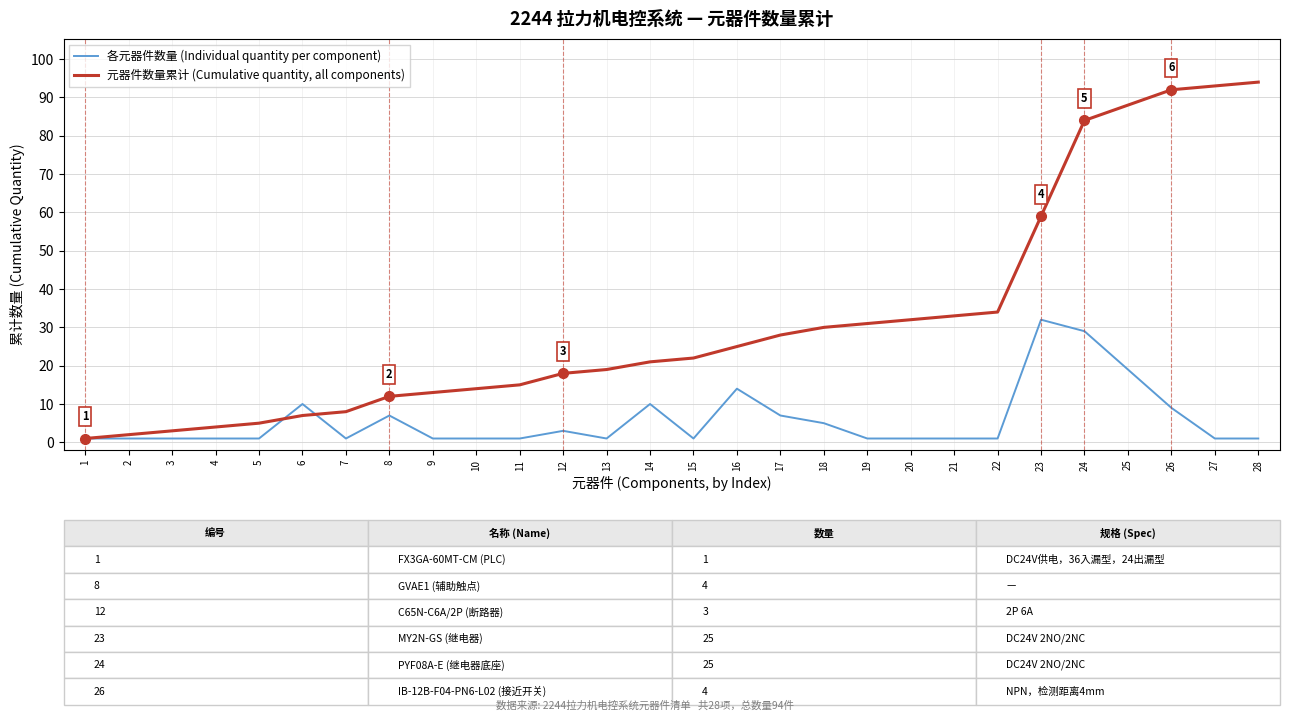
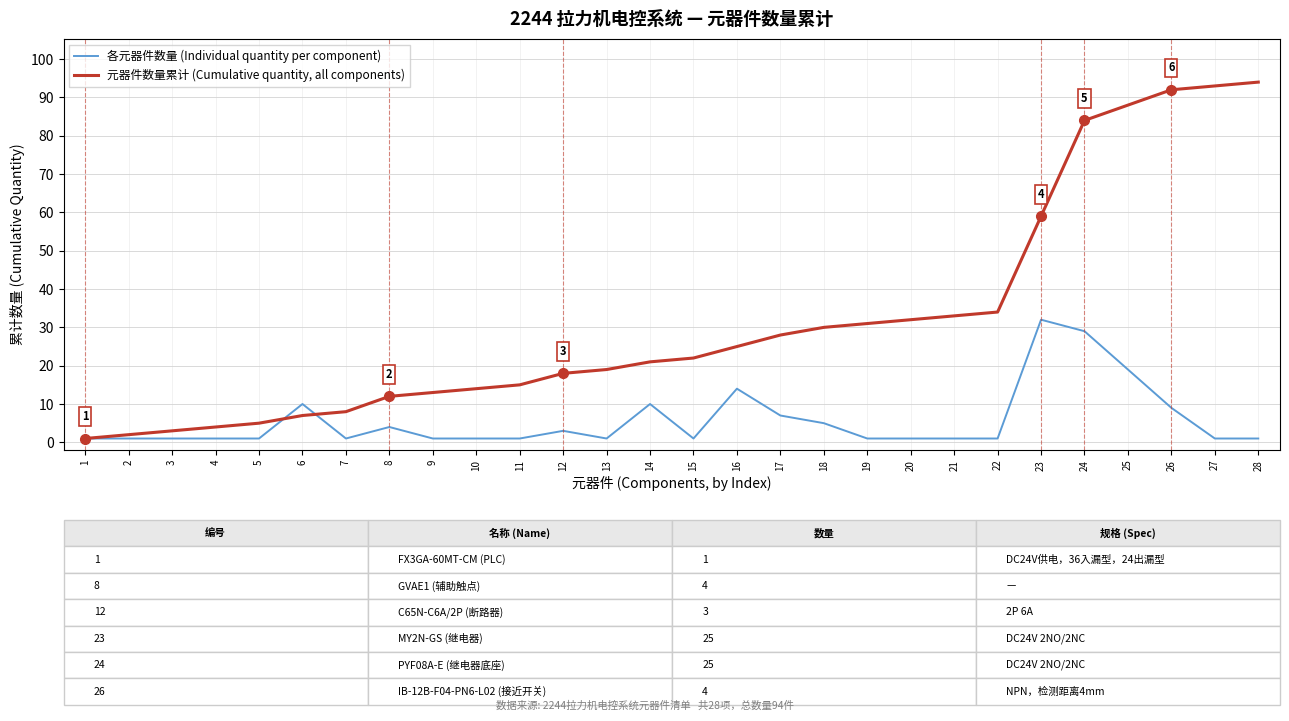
各元器件数量 (Individual quantity per component), 8: 7 -> 4
